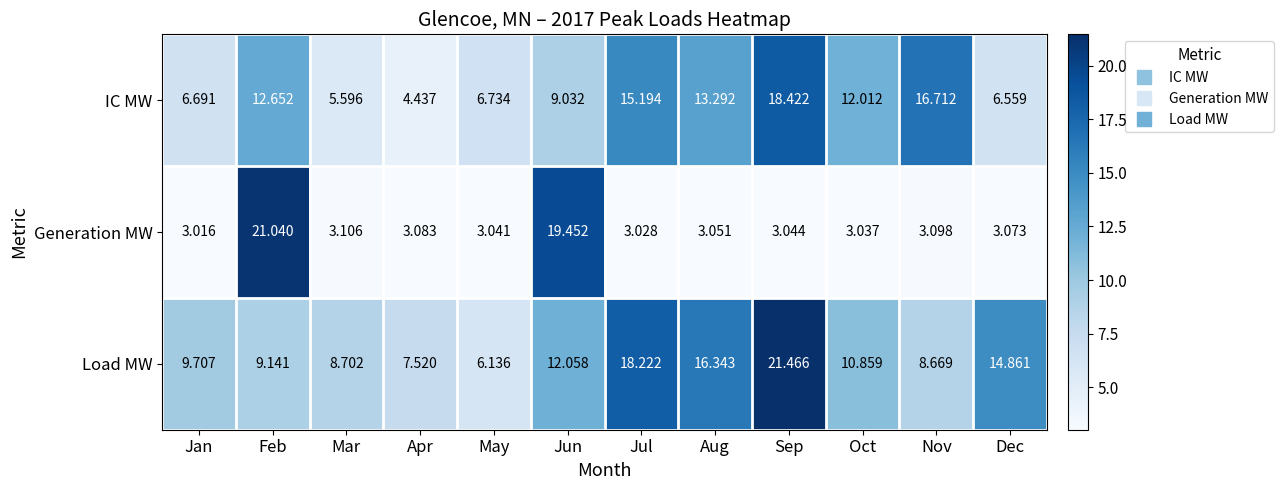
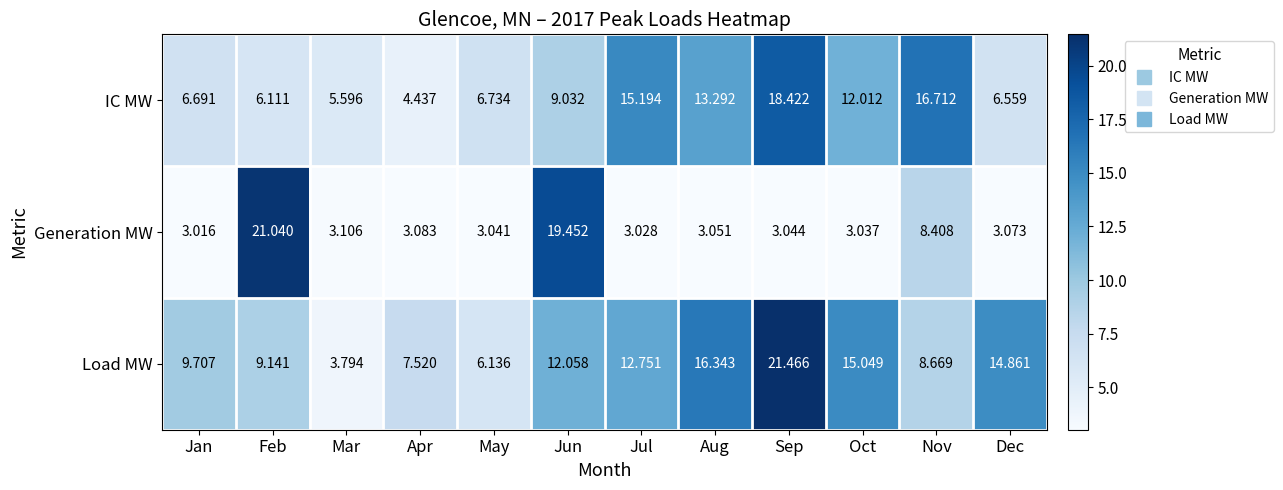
IC MW, Feb: 12.652 -> 6.111
Generation MW, Nov: 3.098 -> 8.408
Load MW, Mar: 8.702 -> 3.794
Load MW, Jul: 18.222 -> 12.751
Load MW, Oct: 10.859 -> 15.049
